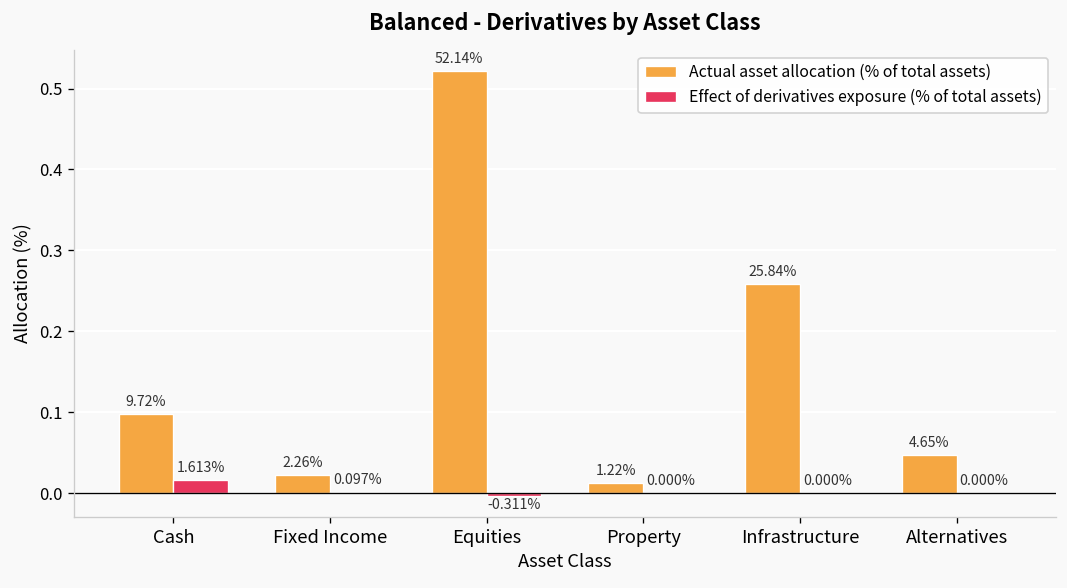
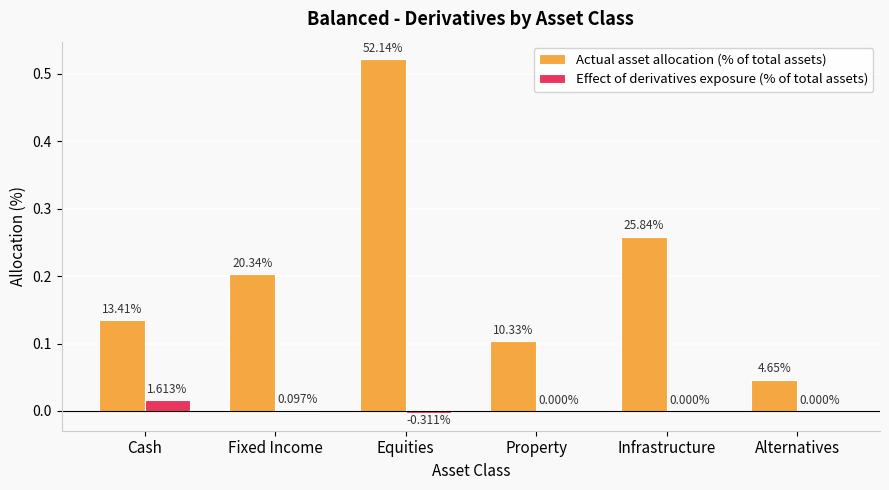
Actual asset allocation (% of total assets), Cash: 9.72% -> 13.41%
Actual asset allocation (% of total assets), Fixed Income: 2.26% -> 20.34%
Actual asset allocation (% of total assets), Property: 1.22% -> 10.33%
